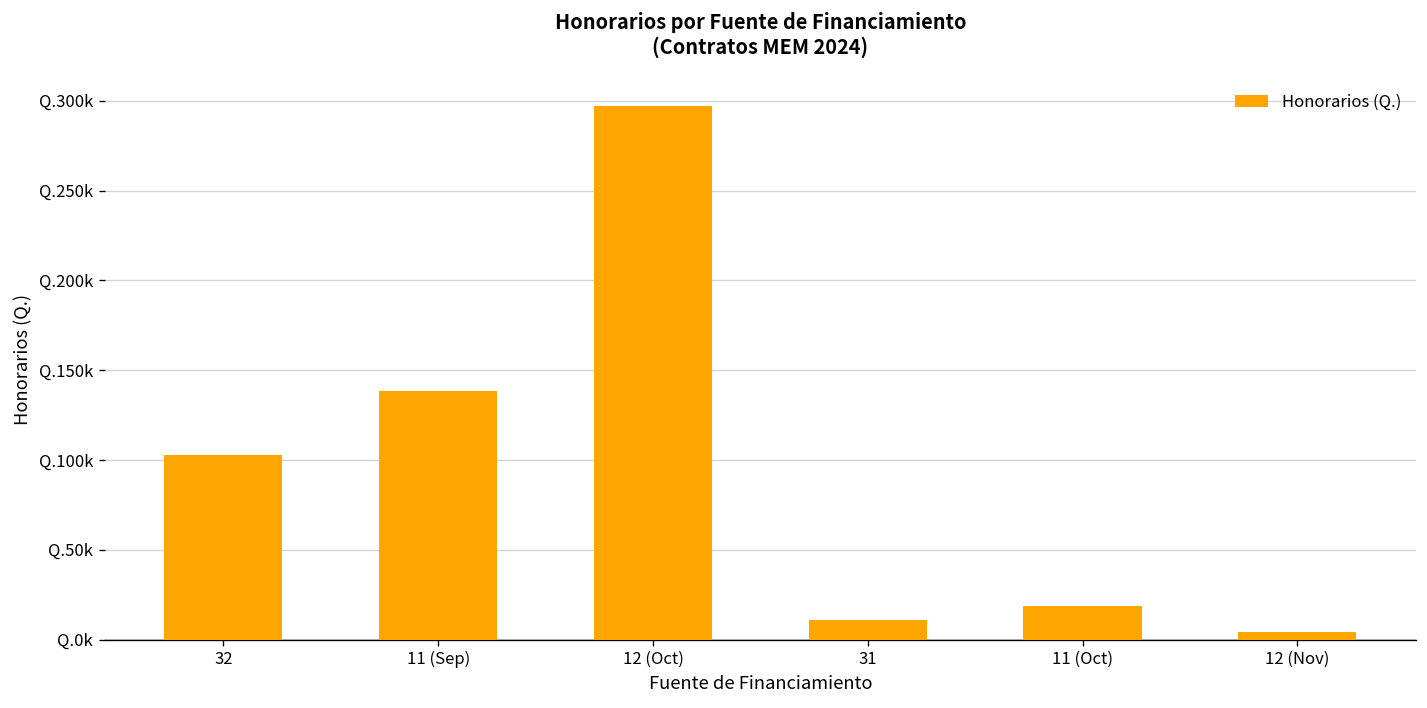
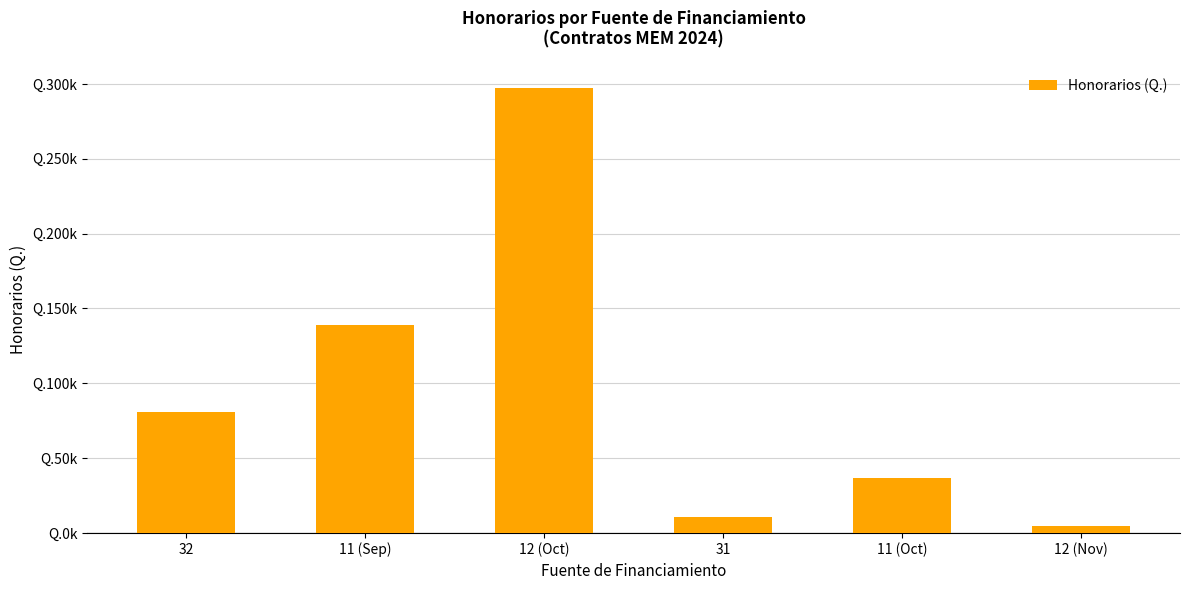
32: Q.103000 -> Q.81000
11 (Oct): Q.19000 -> Q.37000
